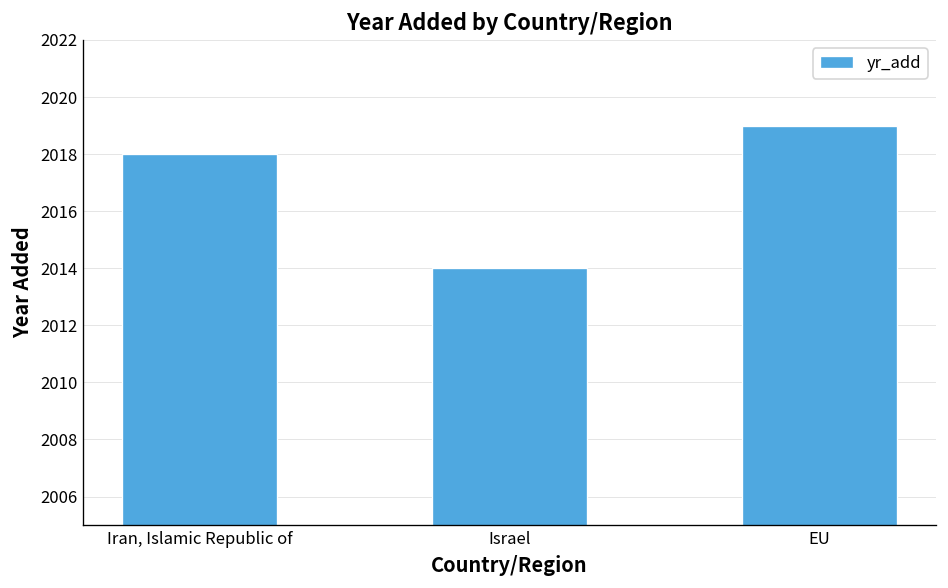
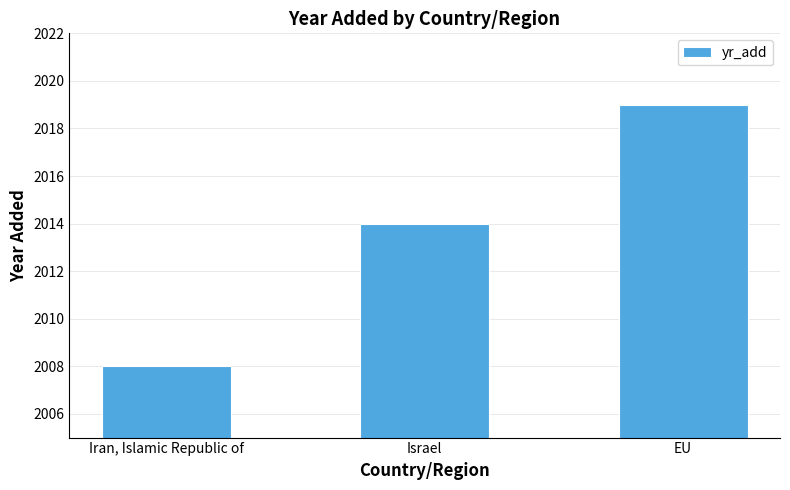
Iran, Islamic Republic of: 2018 -> 2008
